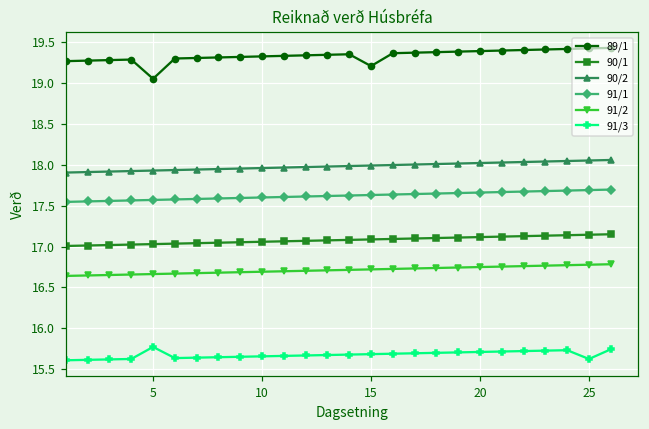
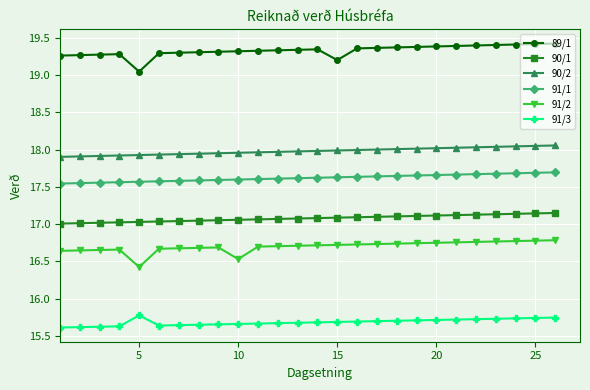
91/2, 5: 16.7 -> 16.4
91/2, 10: 16.7 -> 16.5
91/3, 25: 15.6 -> 15.7
